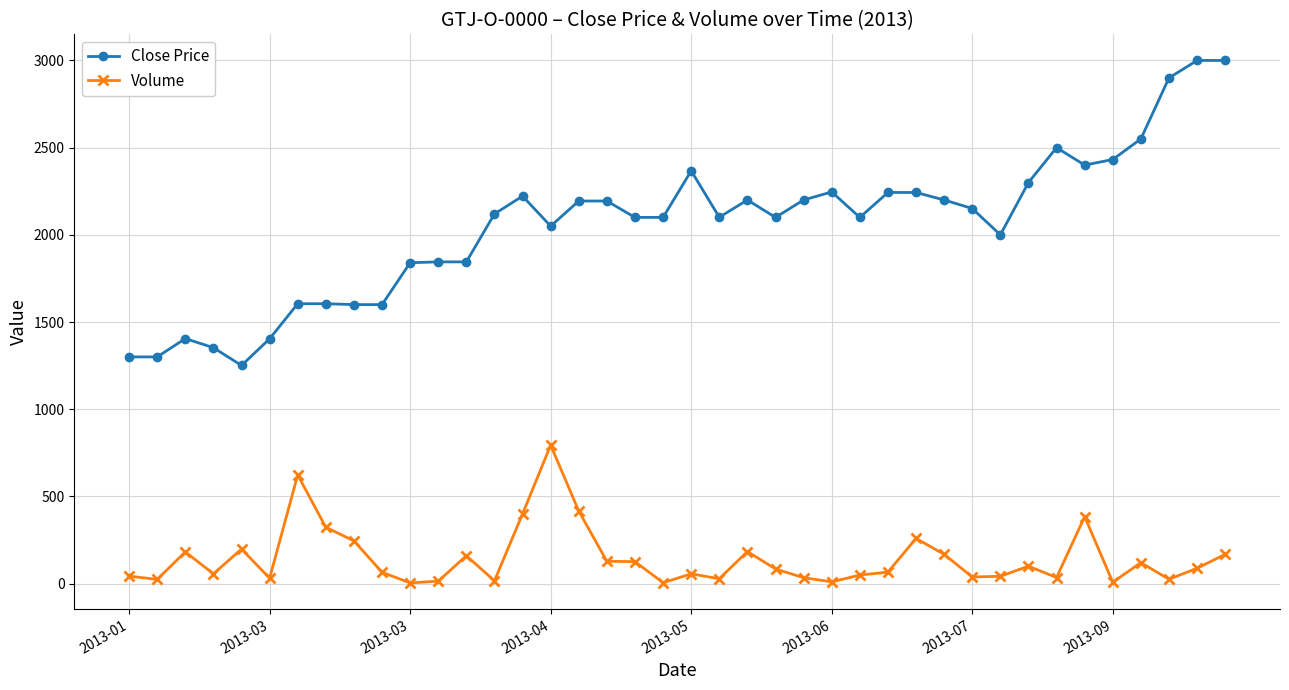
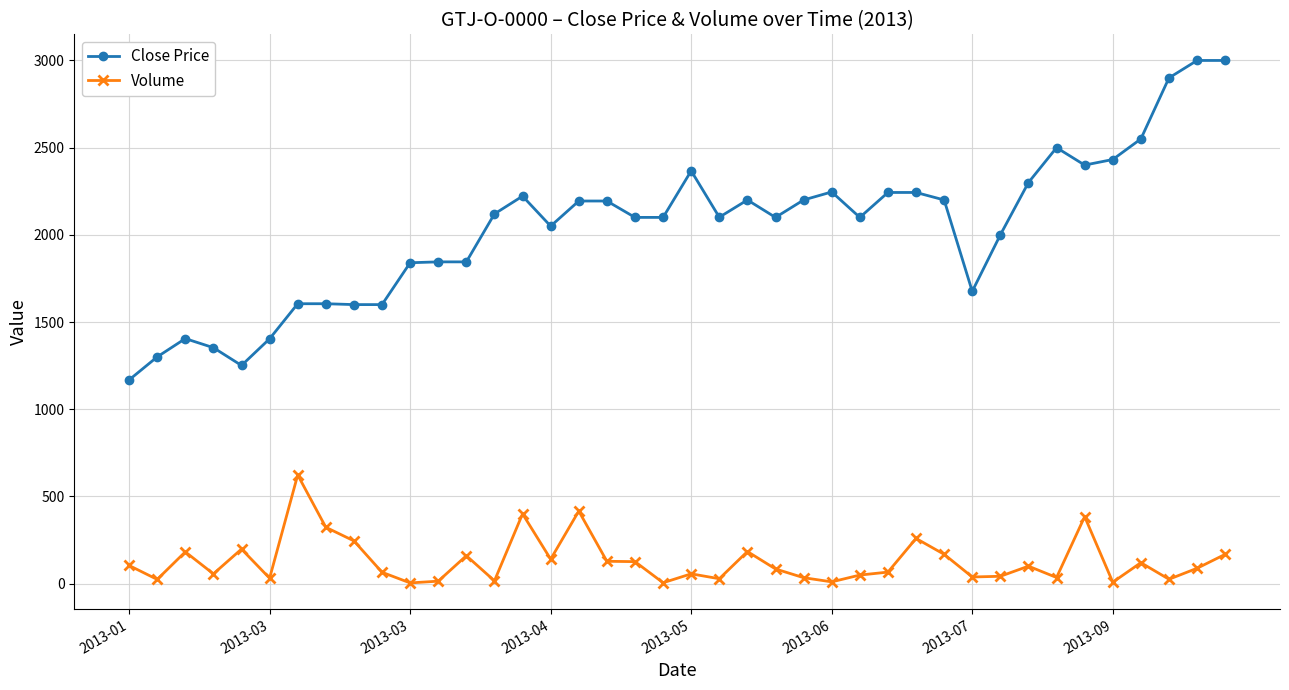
Close Price, 2013-01: 1300 -> 1170
Volume, 2013-01: 40 -> 100
Volume, 2013-04: 790 -> 140
Close Price, 2013-07: 2150 -> 1680
